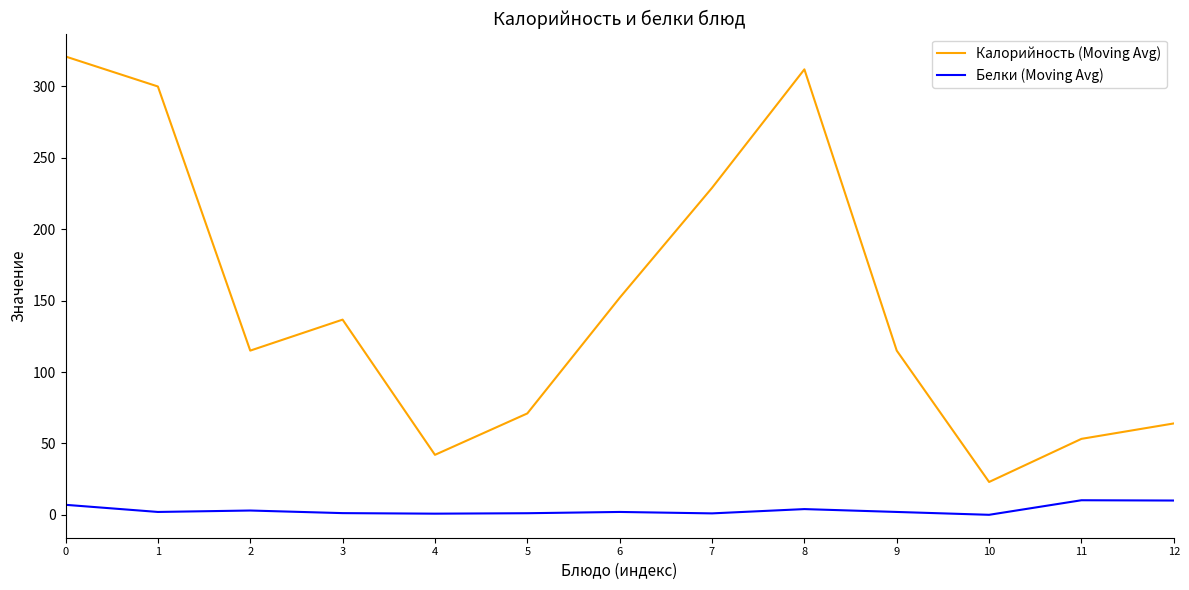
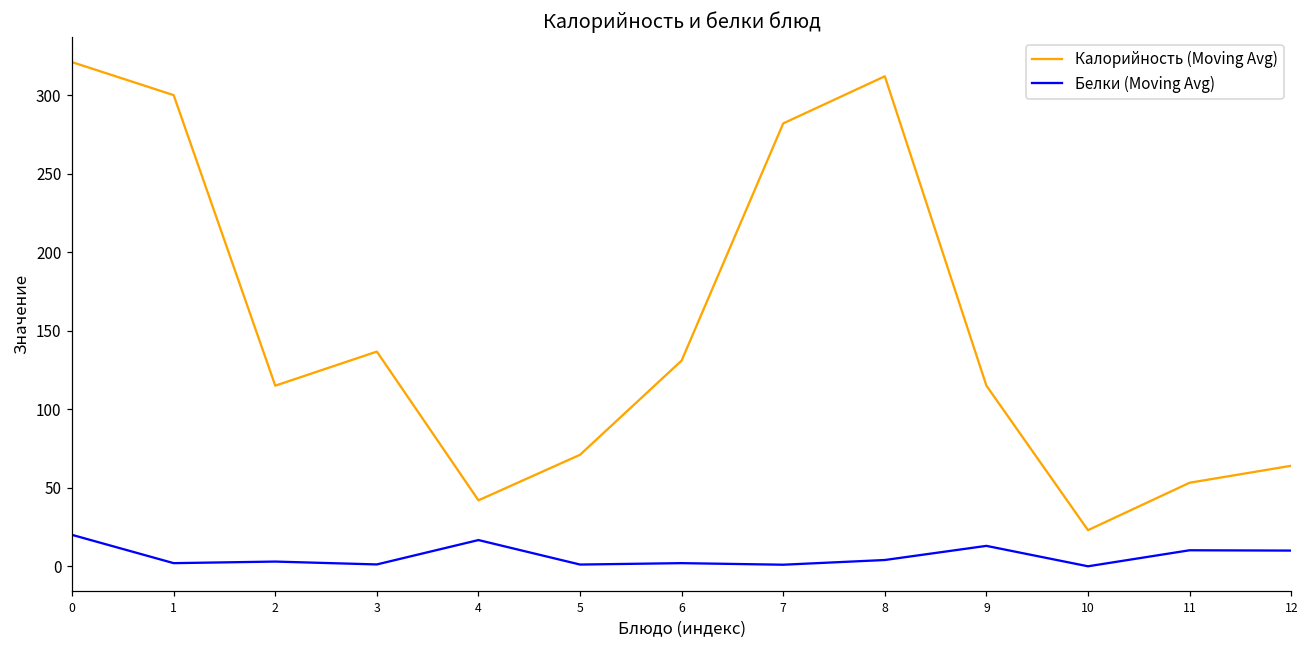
Белки (Moving Avg), 0: 7 -> 20
Белки (Moving Avg), 4: 1 -> 17
Калорийность (Moving Avg), 6: 152 -> 131
Калорийность (Moving Avg), 7: 229 -> 282
Белки (Moving Avg), 9: 2 -> 13
